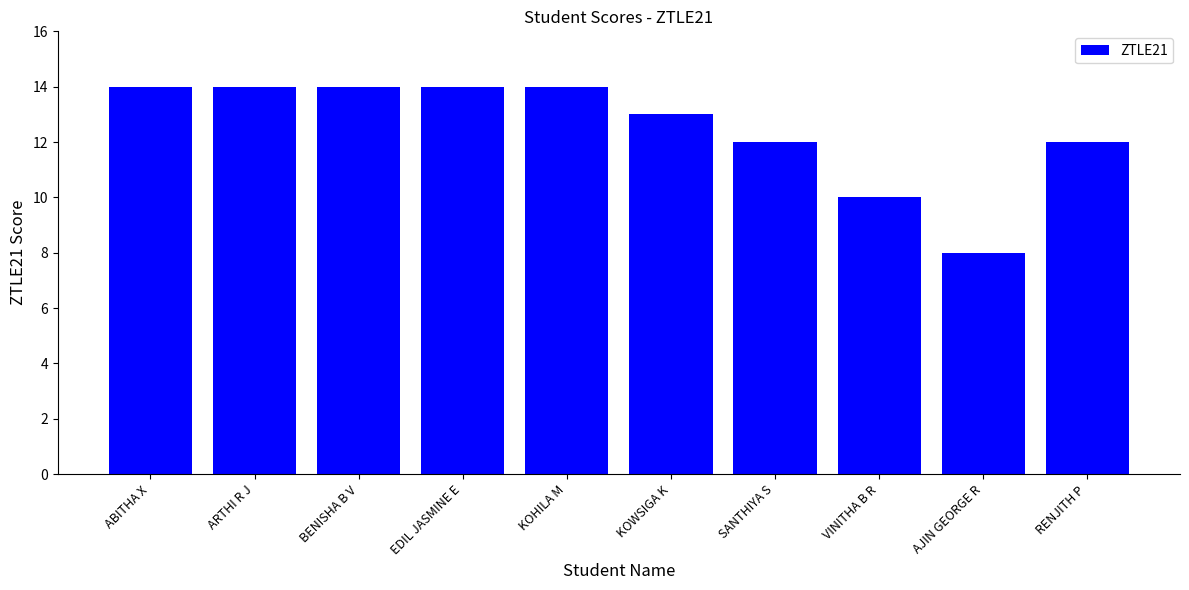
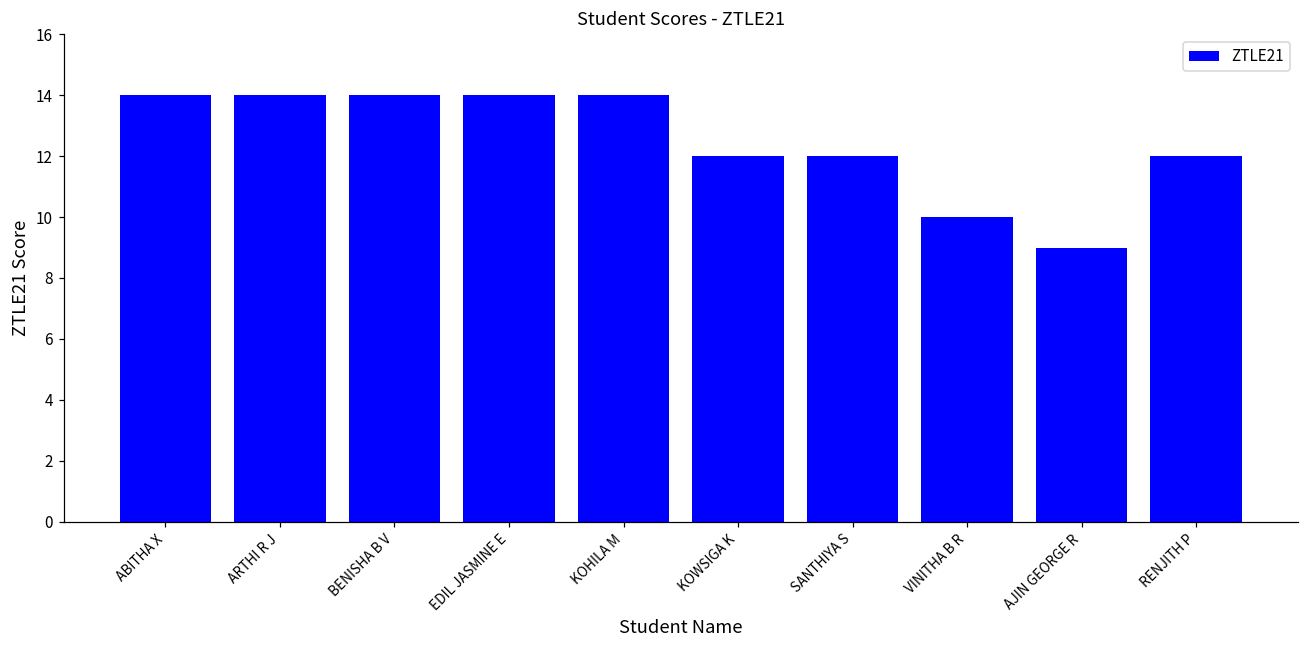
KOWSIGA K: 13 -> 12
AJIN GEORGE R: 8 -> 9
